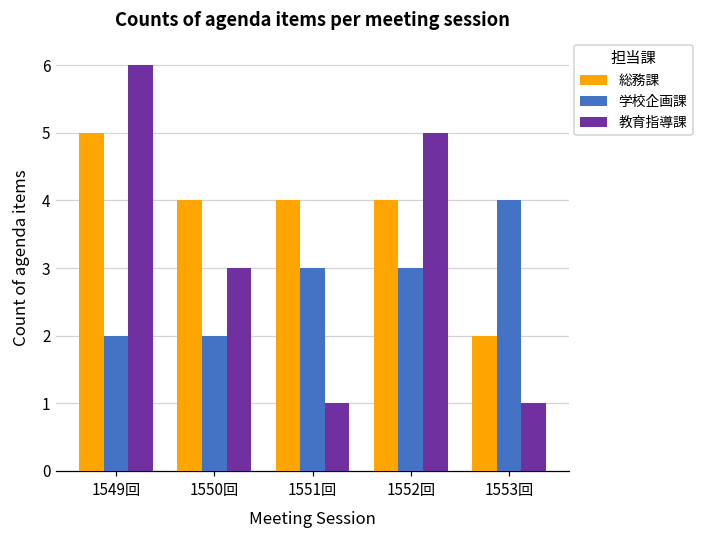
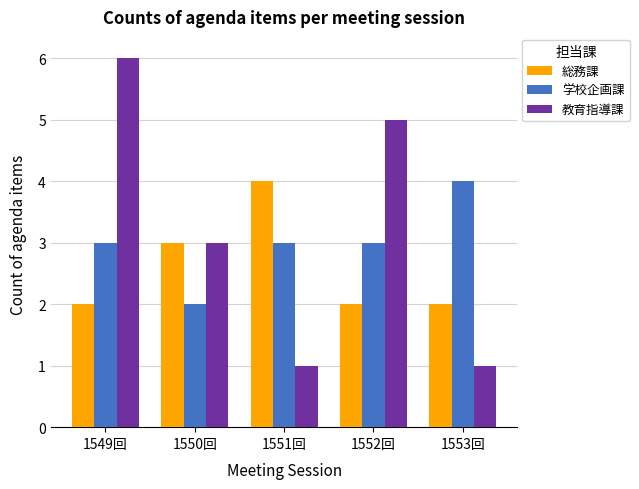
総務課, 1549回: 5 -> 2
学校企画課, 1549回: 2 -> 3
総務課, 1550回: 4 -> 3
総務課, 1552回: 4 -> 2
